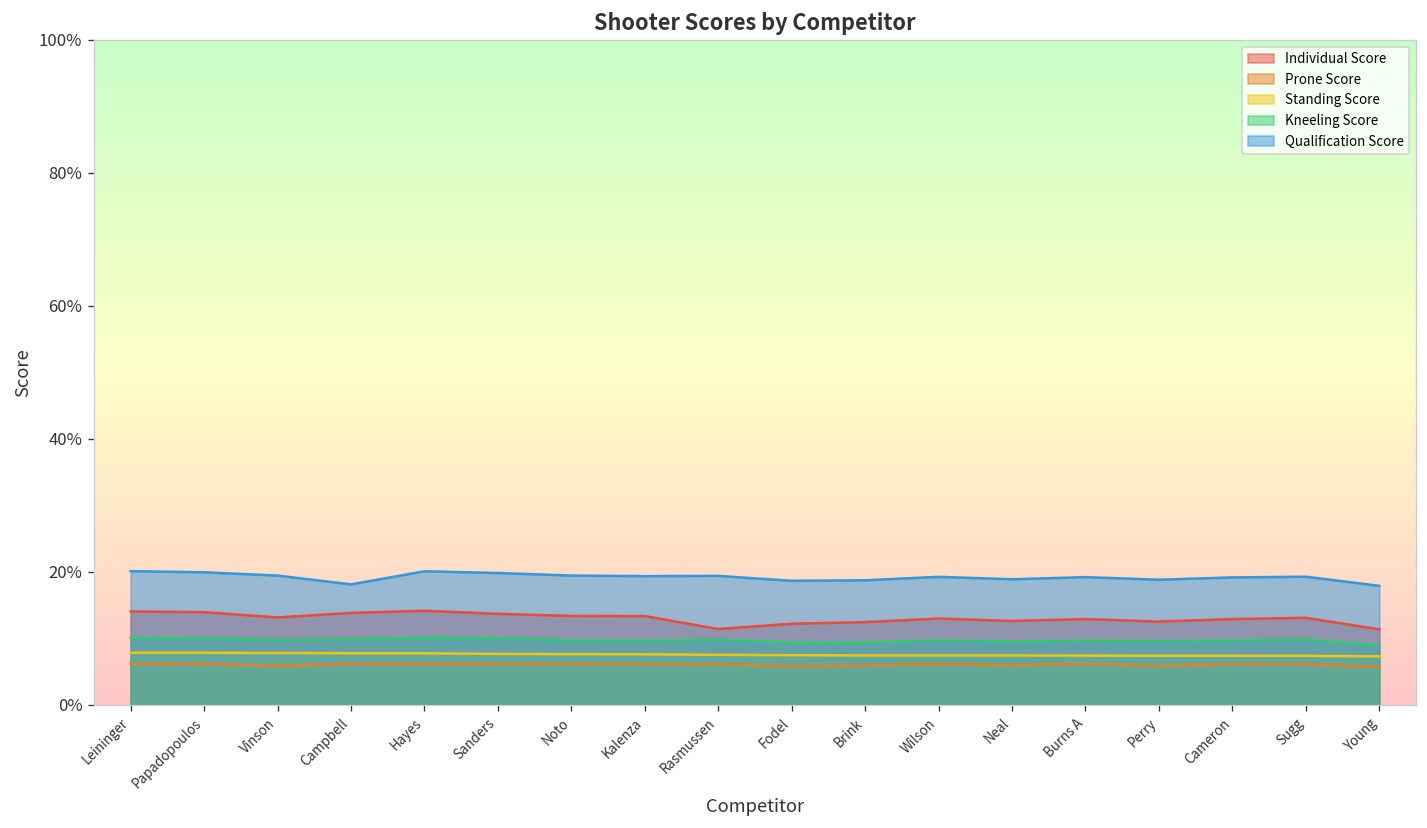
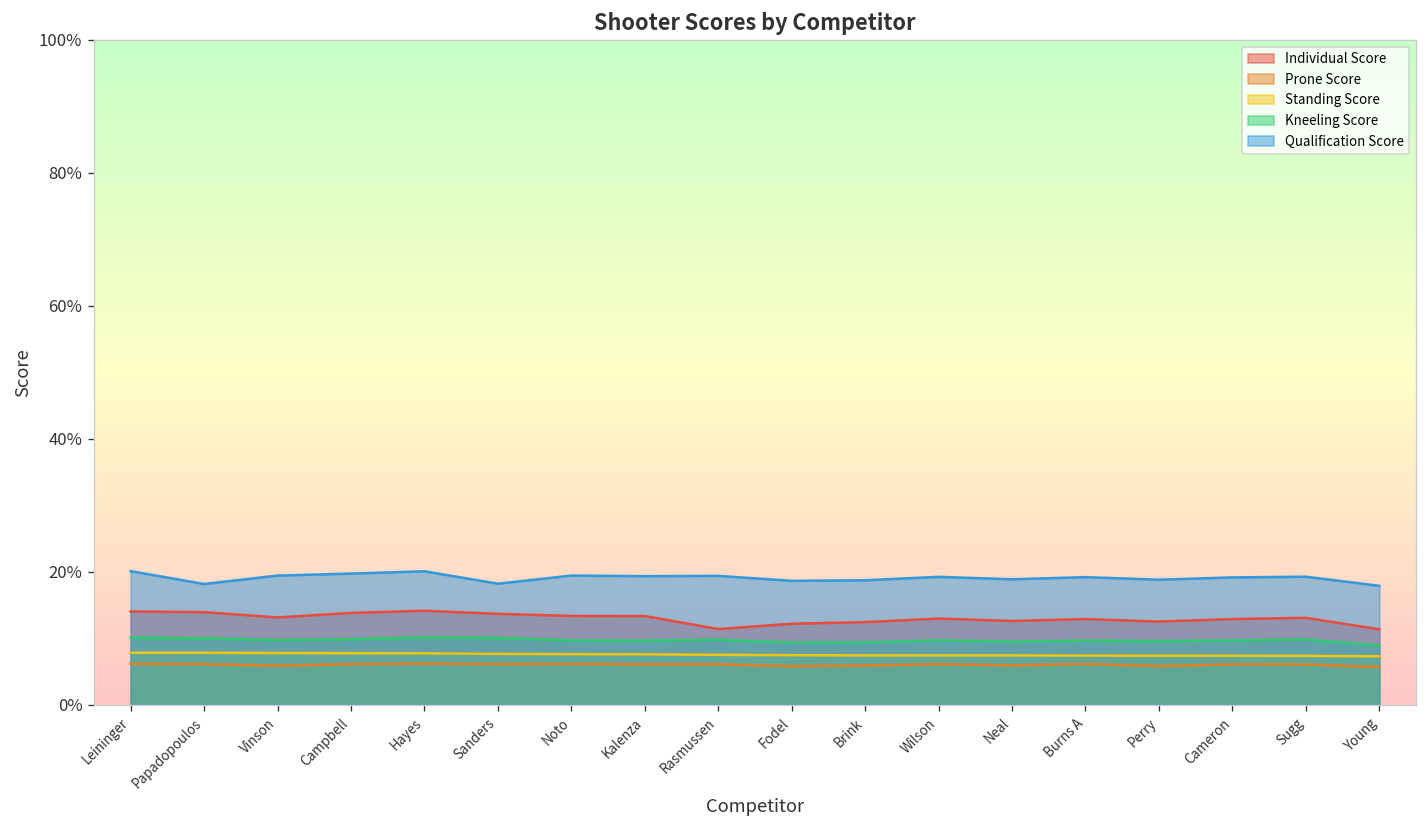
Qualification Score, Papadopoulos: 20% -> 18%
Qualification Score, Campbell: 18% -> 20%
Qualification Score, Sanders: 20% -> 18%
